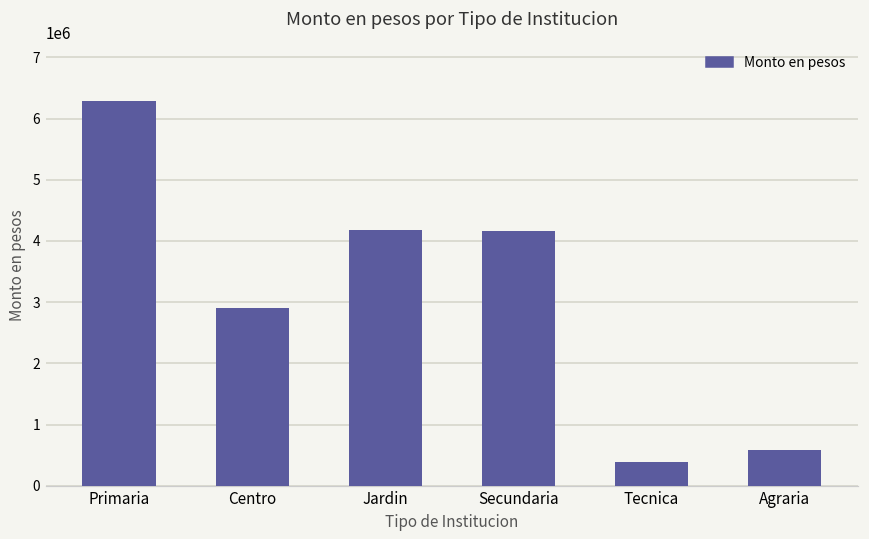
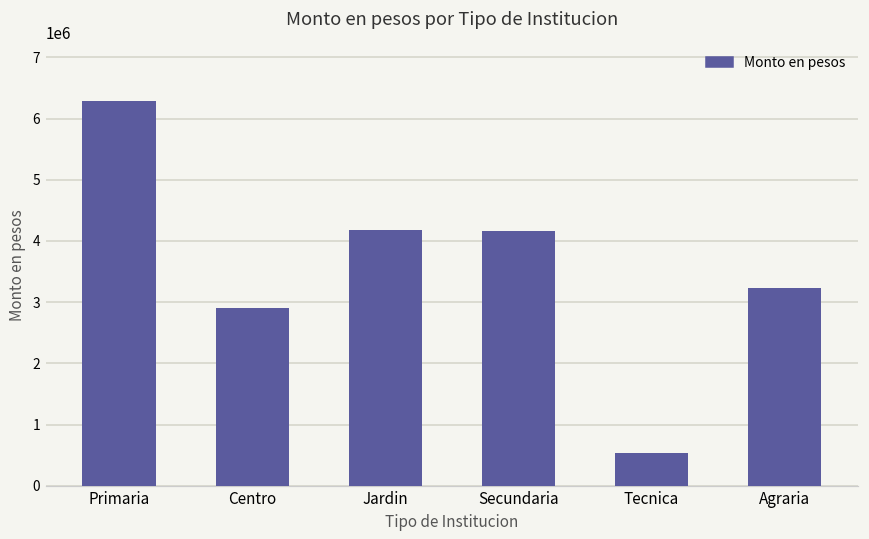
Tecnica: 400000 -> 500000
Agraria: 600000 -> 3200000
